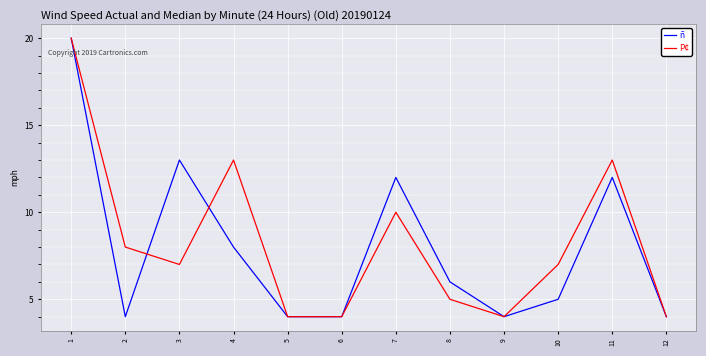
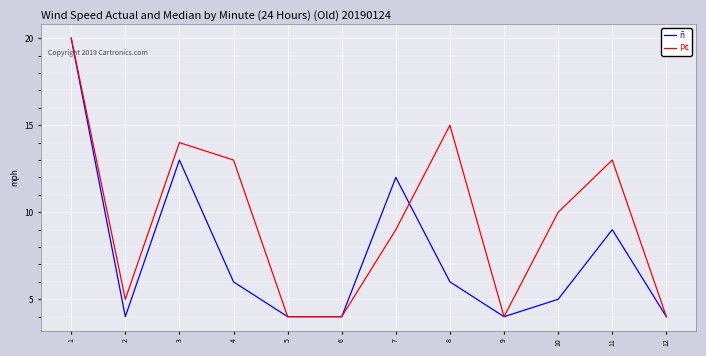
P¢, 2: 8 -> 5
P¢, 3: 7 -> 14
ñ, 4: 8 -> 6
P¢, 7: 10 -> 9
P¢, 8: 5 -> 15
P¢, 10: 7 -> 10
ñ, 11: 12 -> 9
